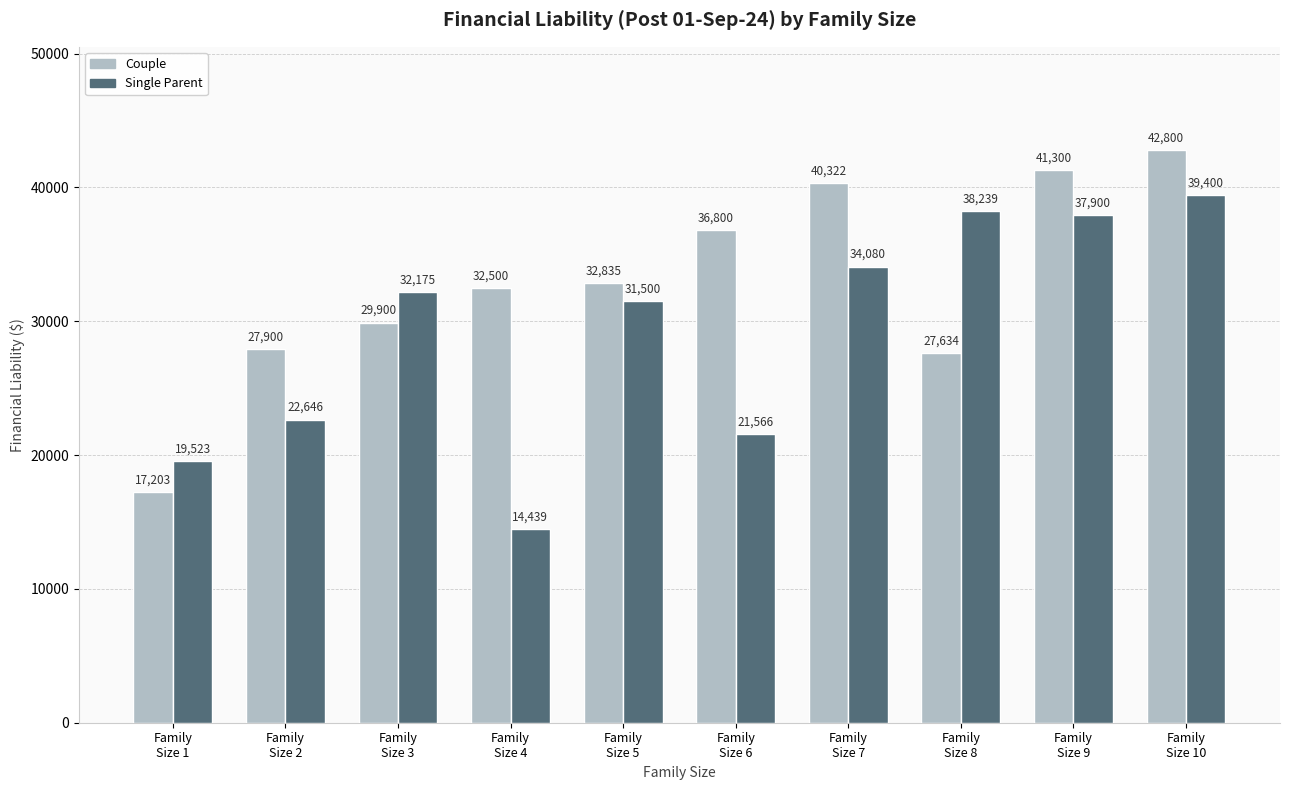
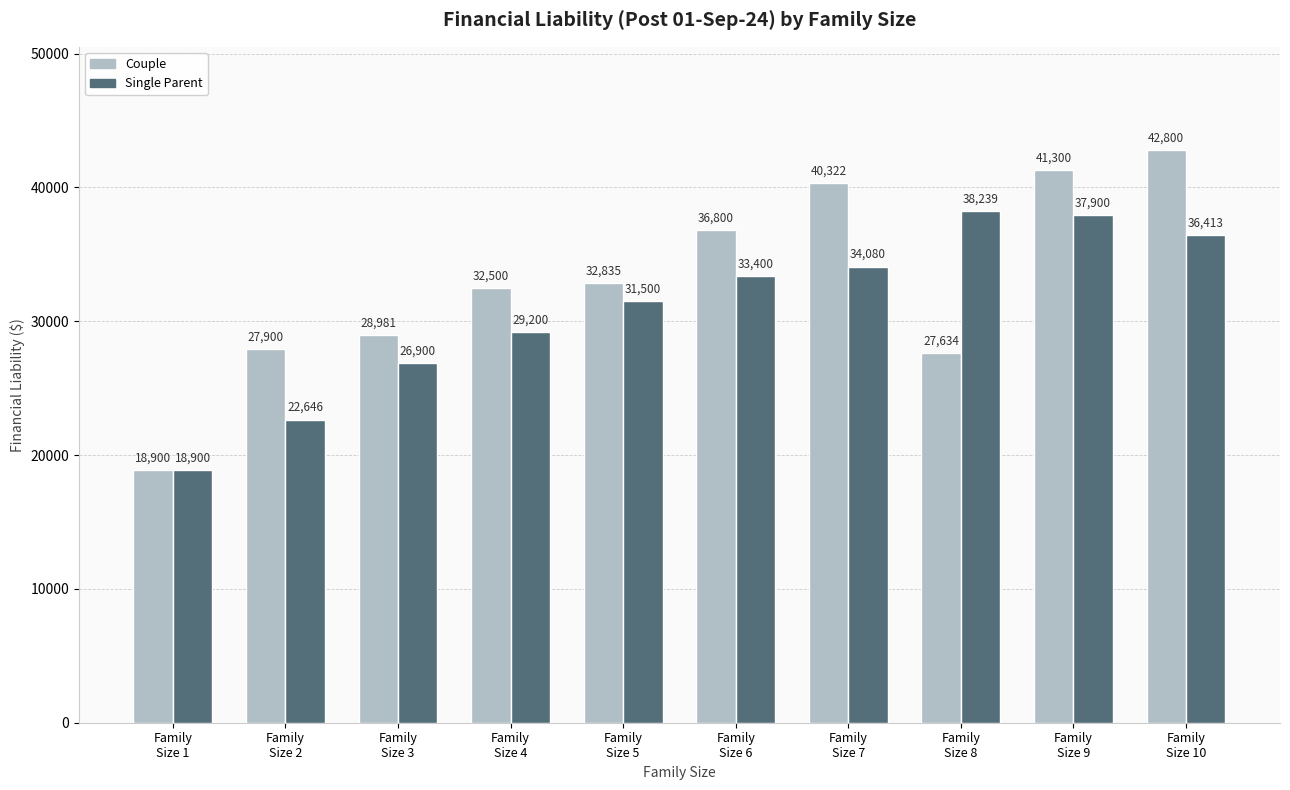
Couple, Family Size 1: 17,203 -> 18,900
Single Parent, Family Size 1: 19,523 -> 18,900
Couple, Family Size 3: 29,900 -> 28,981
Single Parent, Family Size 3: 32,175 -> 26,900
Single Parent, Family Size 4: 14,439 -> 29,200
Single Parent, Family Size 6: 21,566 -> 33,400
Single Parent, Family Size 10: 39,400 -> 36,413
